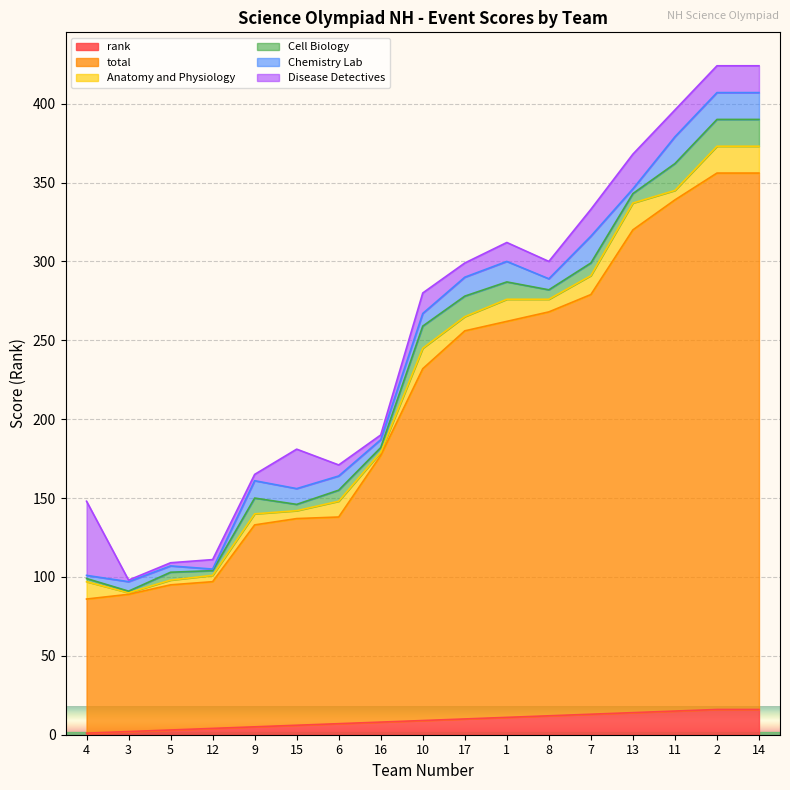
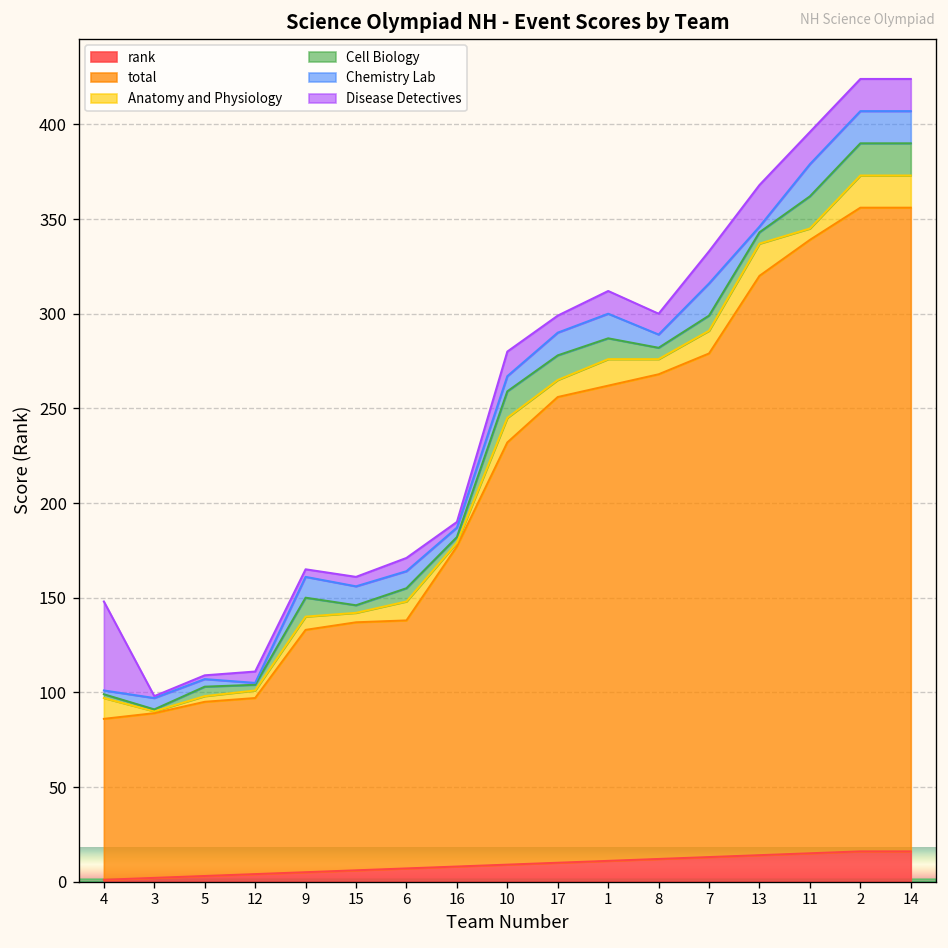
Disease Detectives, 15: 25 -> 5
